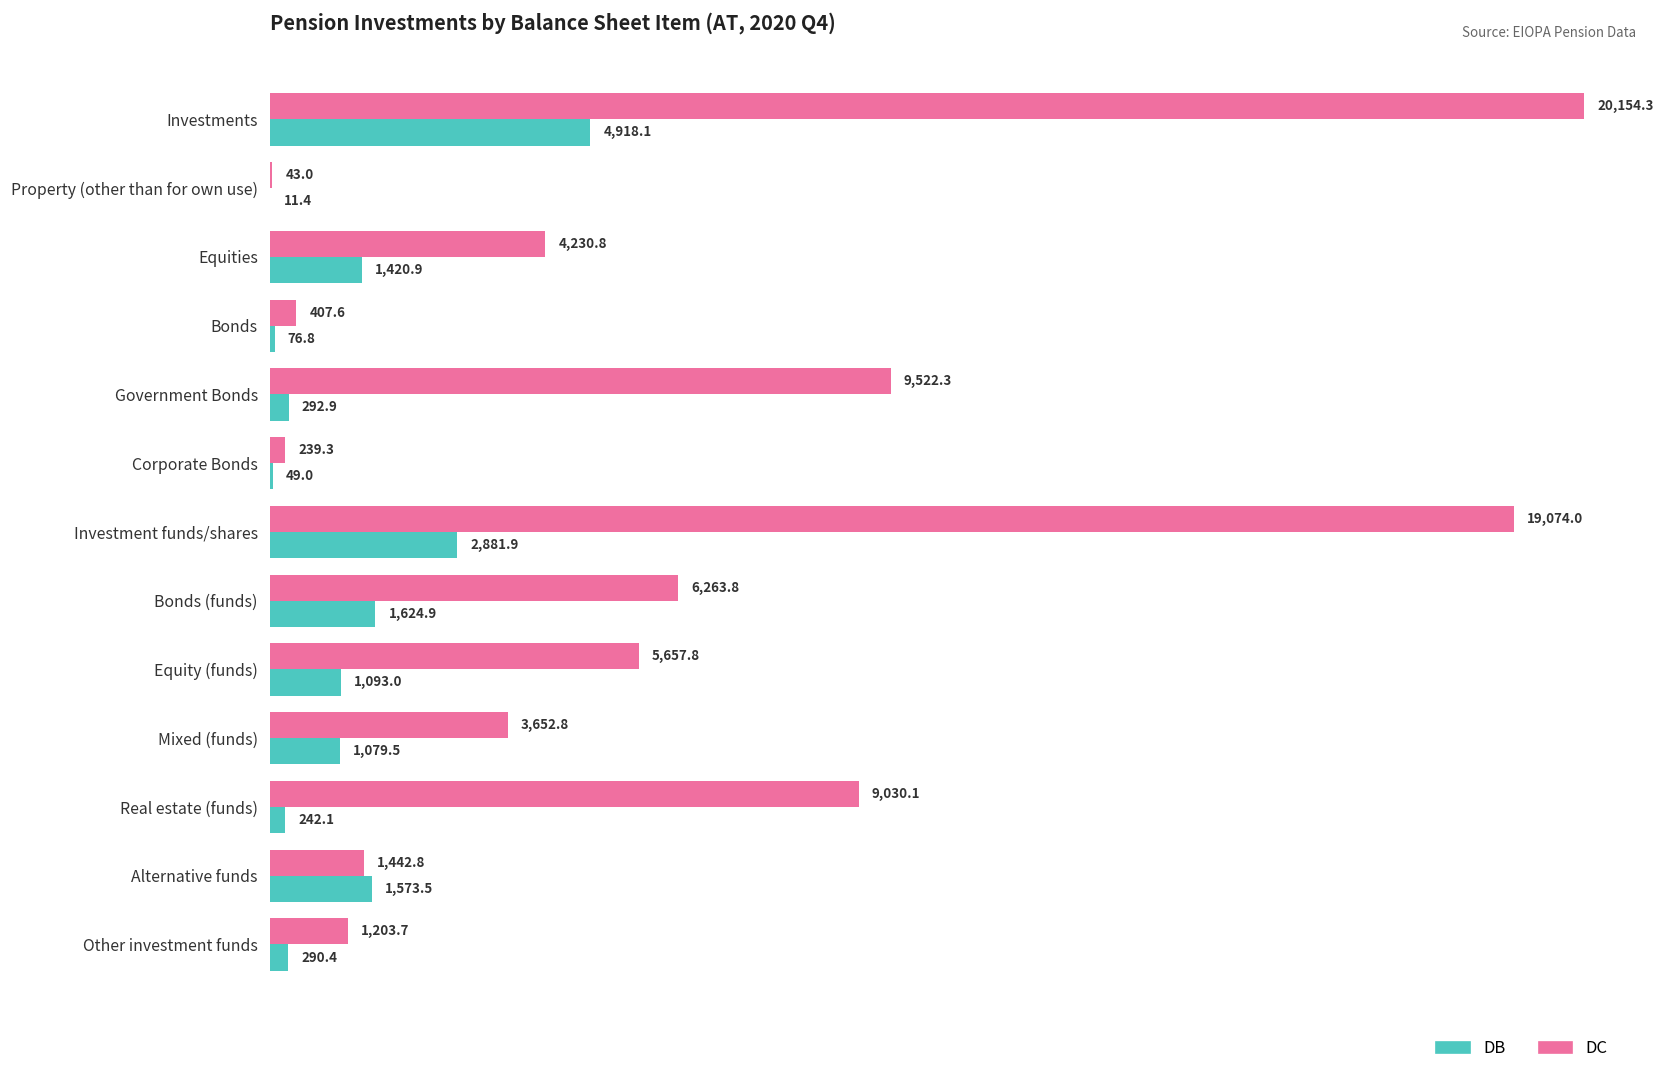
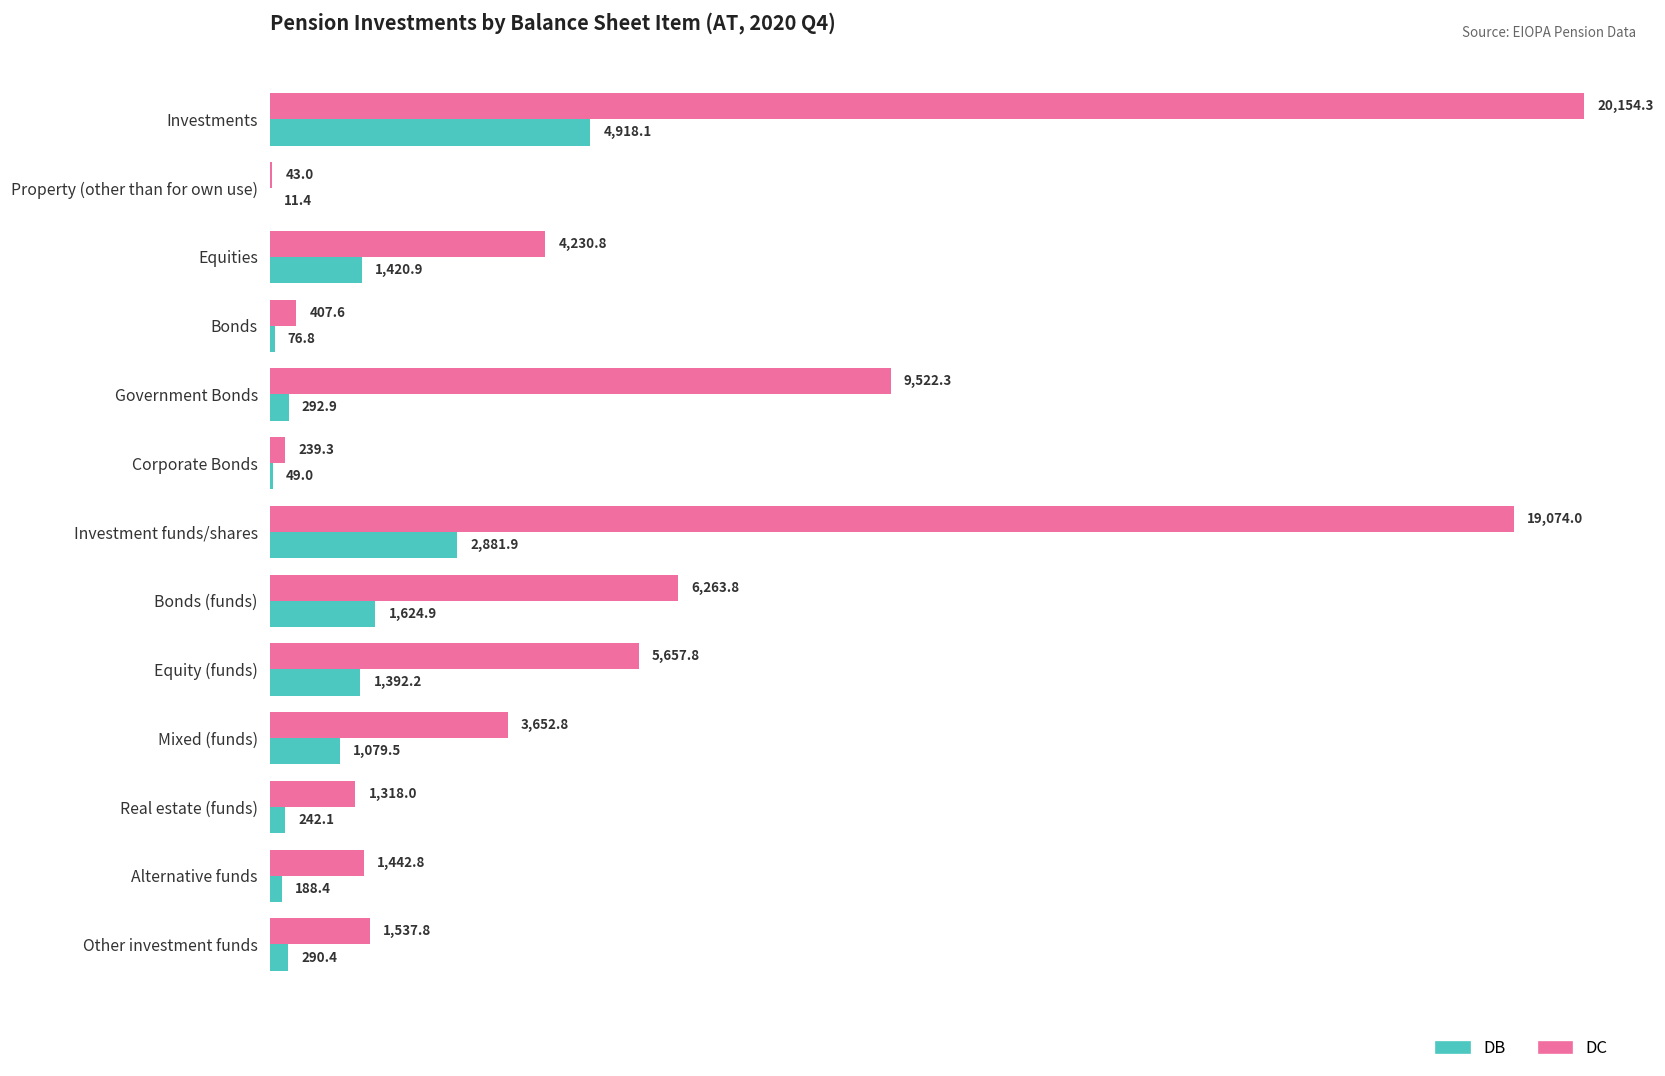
DB, Equity (funds): 1,093.0 -> 1,392.2
DC, Real estate (funds): 9,030.1 -> 1,318.0
DB, Alternative funds: 1,573.5 -> 188.4
DC, Other investment funds: 1,203.7 -> 1,537.8
